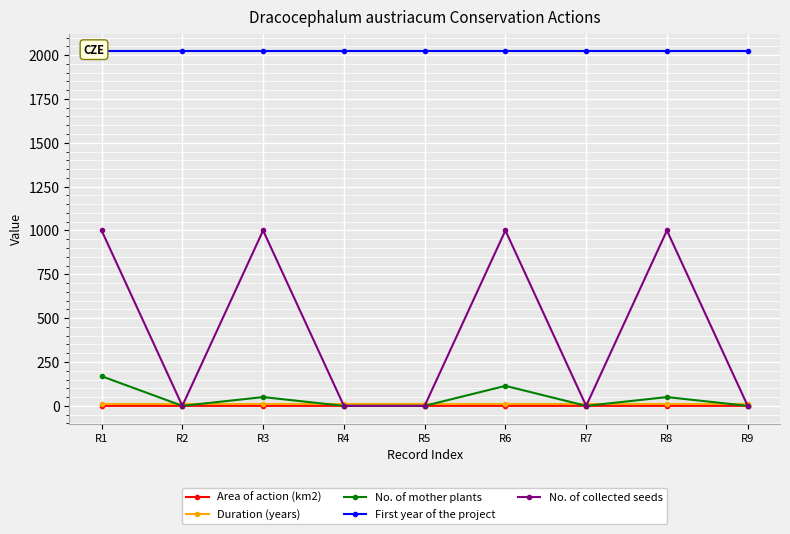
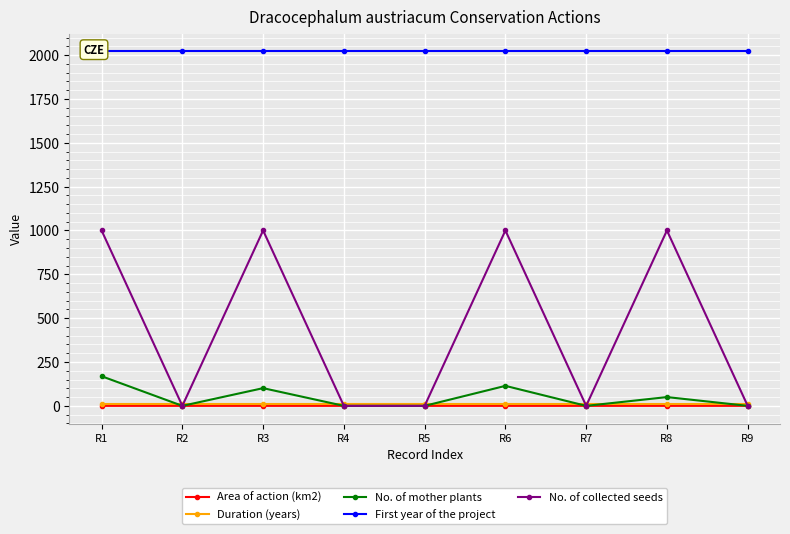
No. of mother plants, R3: 50 -> 100
